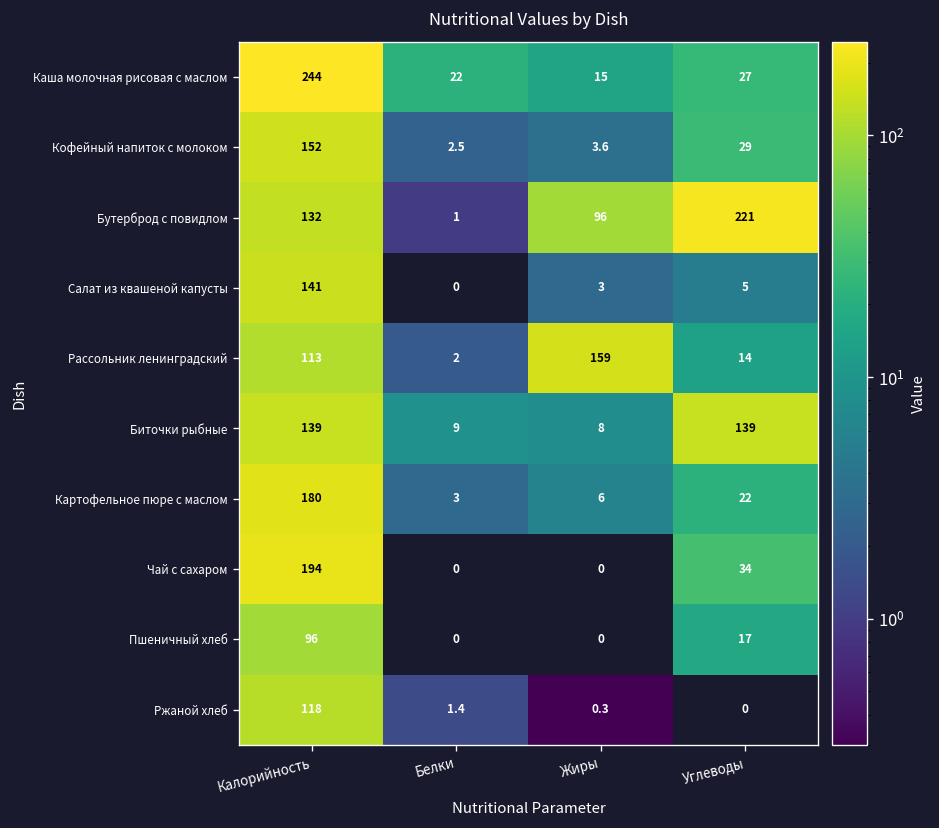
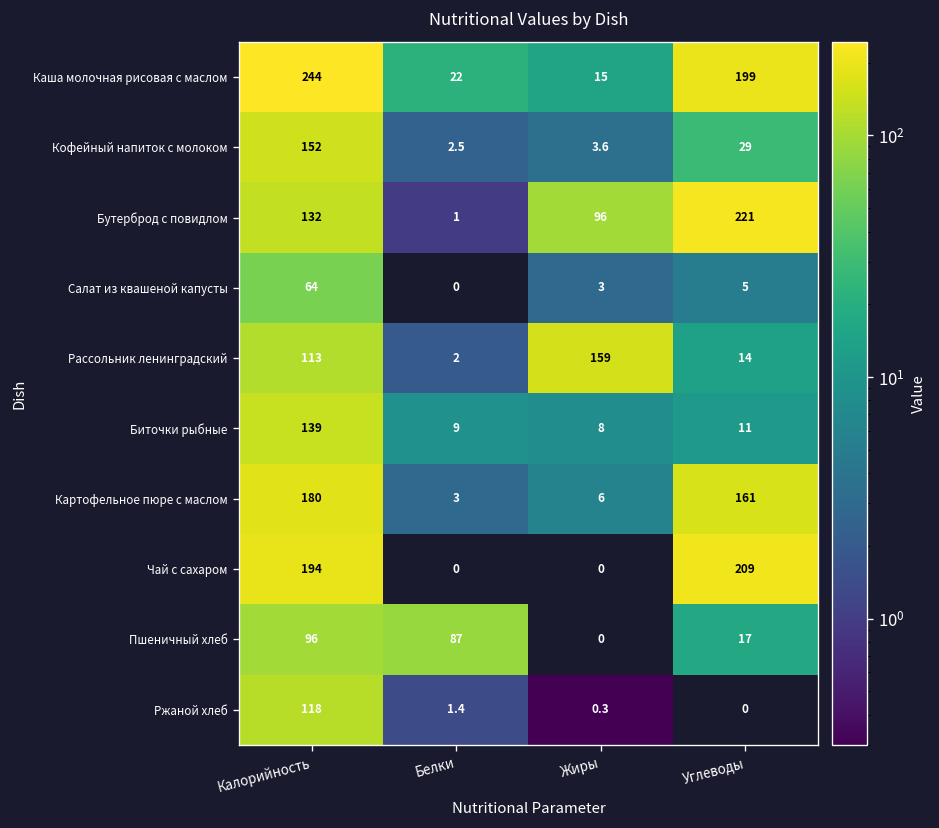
Каша молочная рисовая с маслом, Углеводы: 27 -> 199
Салат из квашеной капусты, Калорийность: 141 -> 64
Биточки рыбные, Углеводы: 139 -> 11
Картофельное пюре с маслом, Углеводы: 22 -> 161
Чай с сахаром, Углеводы: 34 -> 209
Пшеничный хлеб, Белки: 0 -> 87
